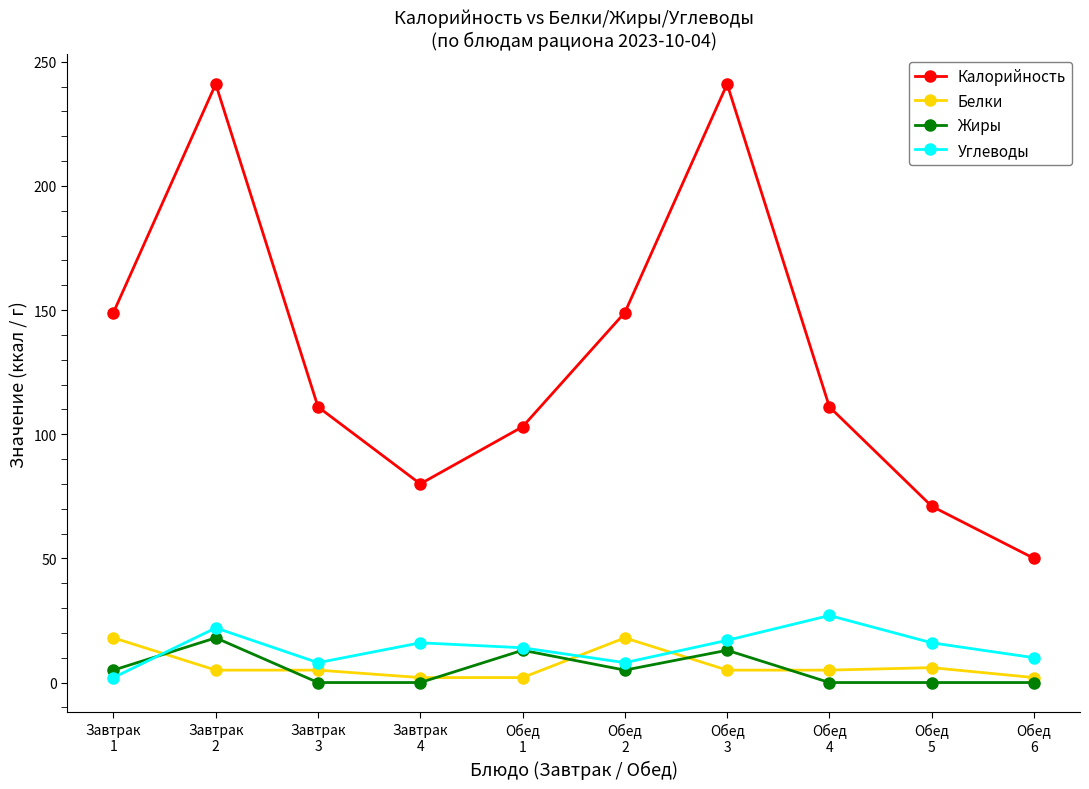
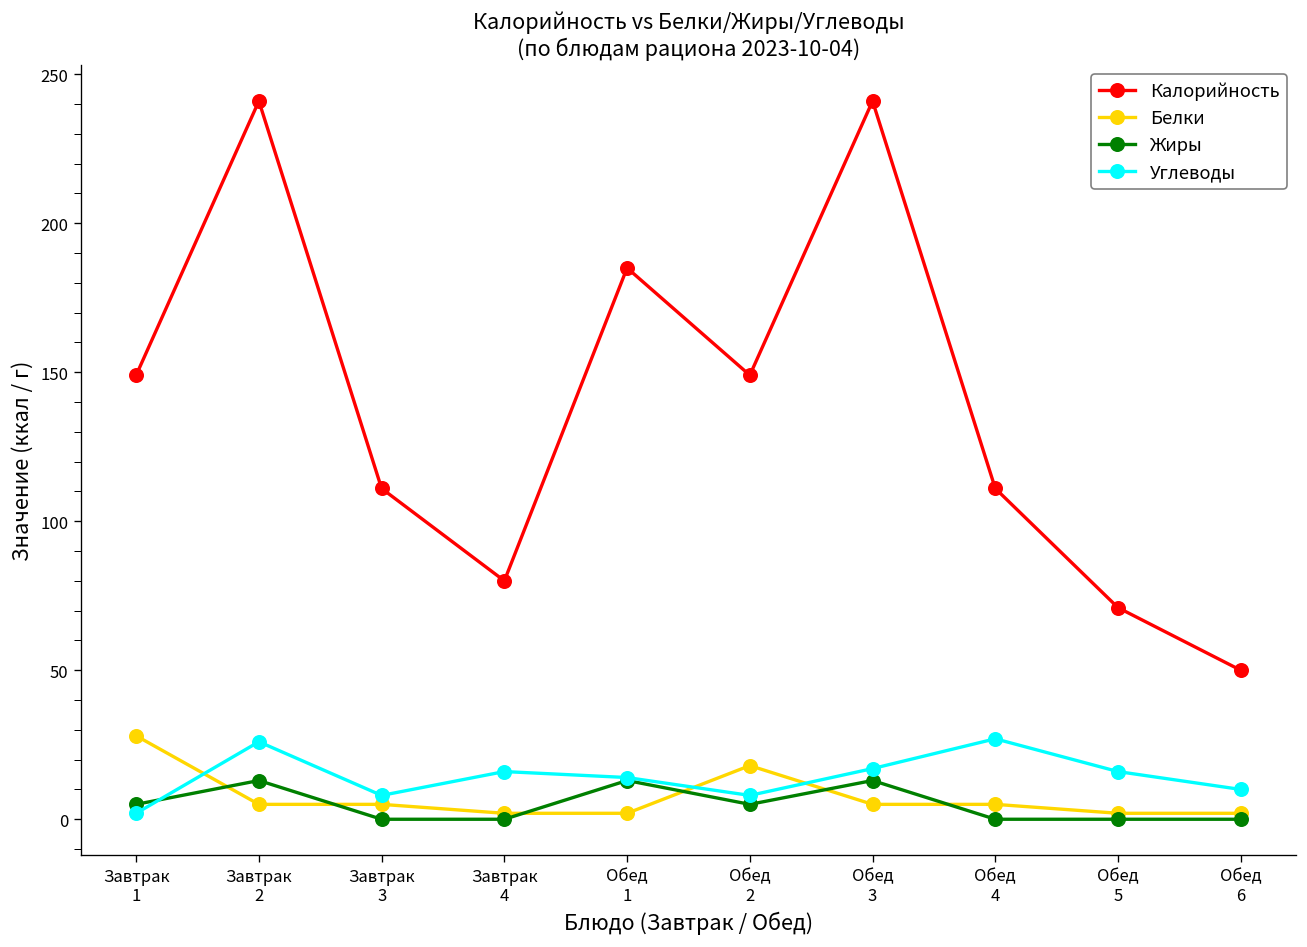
Белки, Завтрак 1: 18 -> 28
Жиры, Завтрак 2: 18 -> 13
Углеводы, Завтрак 2: 22 -> 26
Калорийность, Обед 1: 103 -> 185
Белки, Обед 5: 6 -> 2
